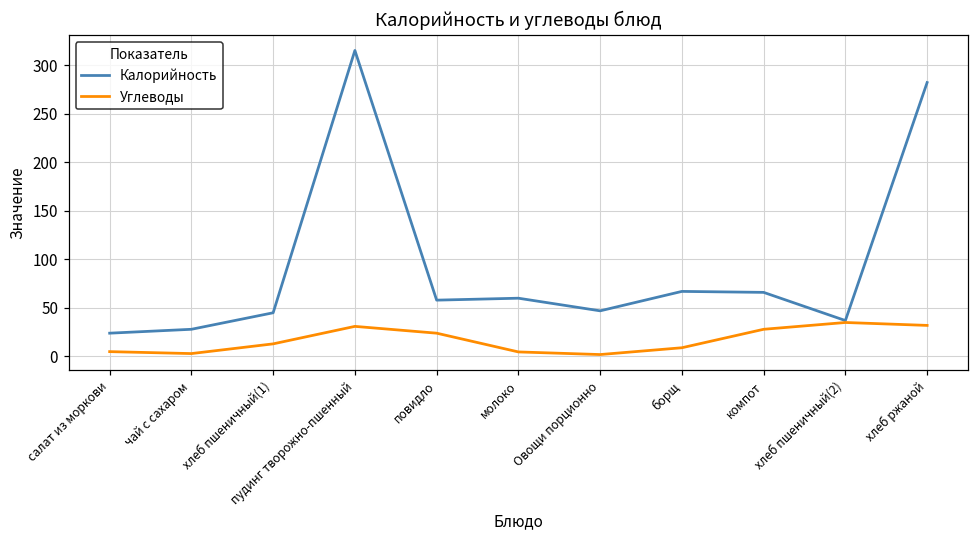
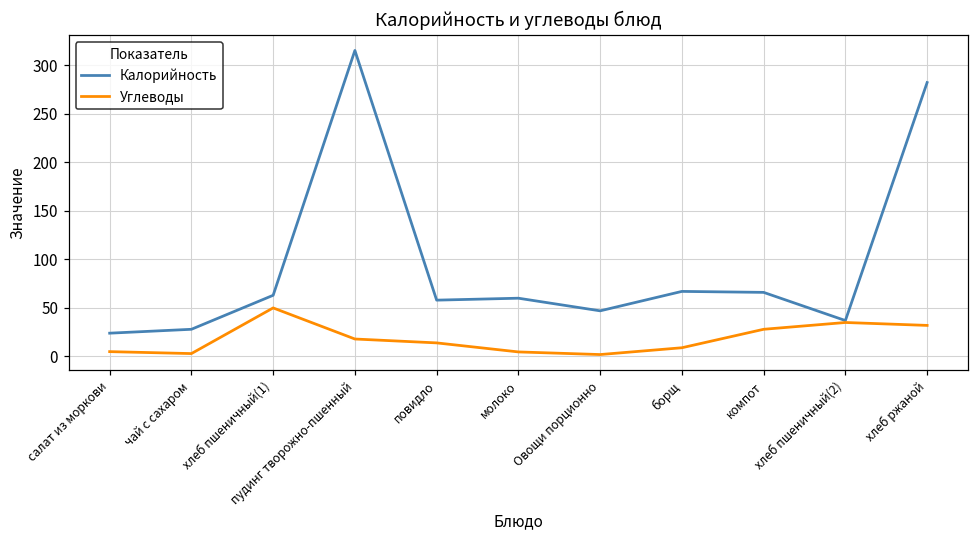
Калорийность, хлеб пшеничный(1): 50 -> 60
Углеводы, хлеб пшеничный(1): 10 -> 50
Углеводы, пудинг творожно-пшенный: 30 -> 20
Углеводы, повидло: 20 -> 10
